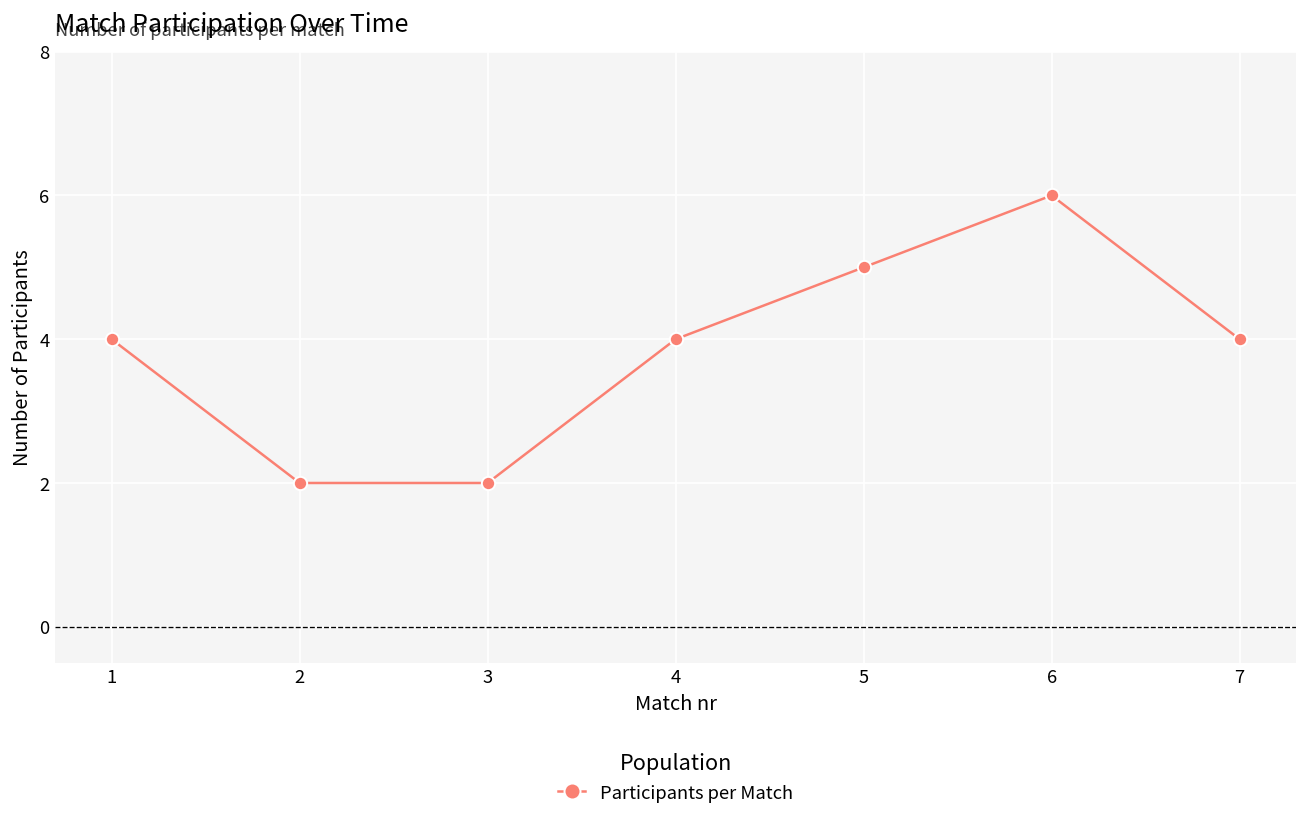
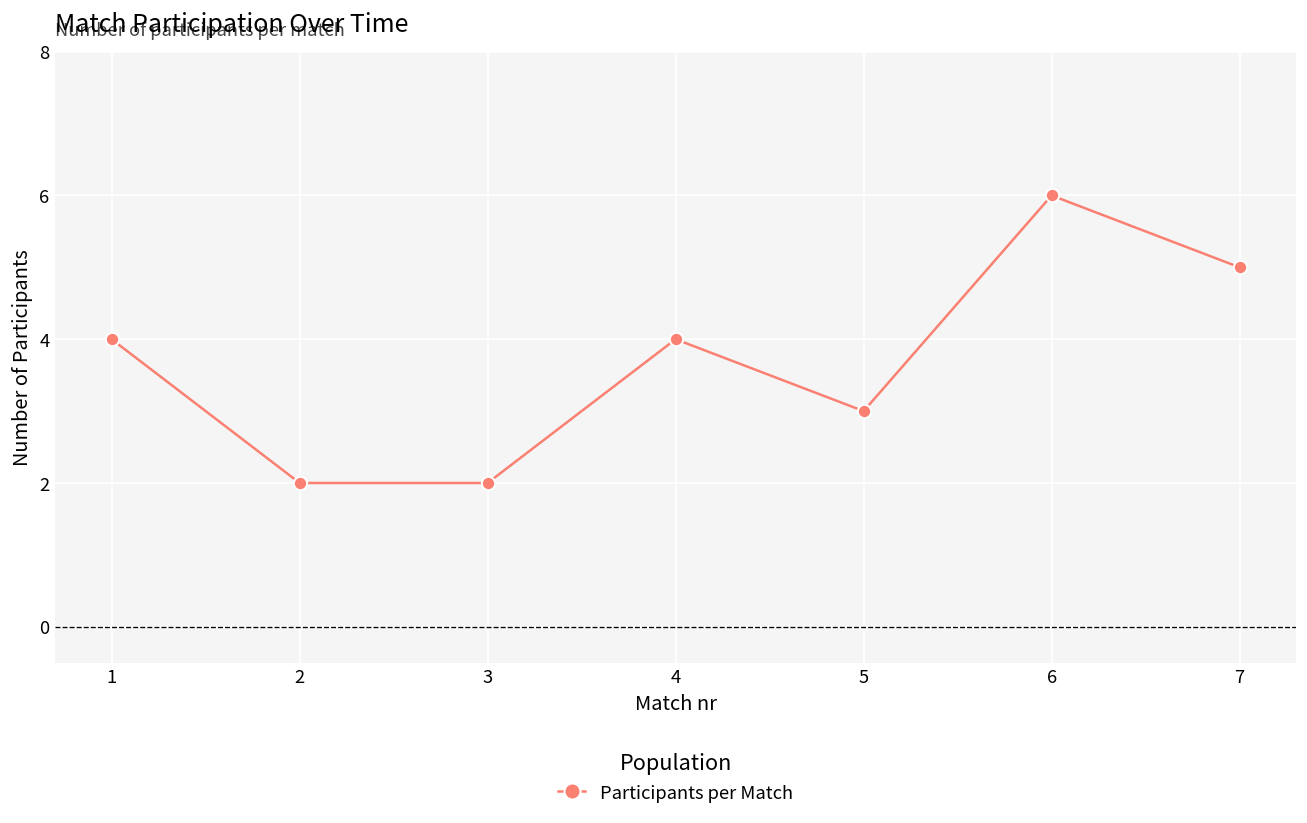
5: 5 -> 3
7: 4 -> 5
